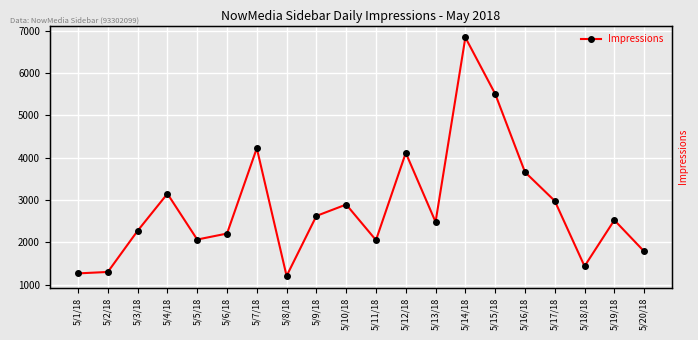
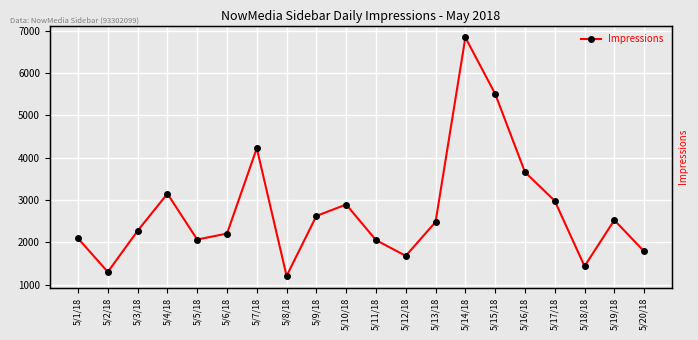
5/1/18: 1300 -> 2100
5/12/18: 4100 -> 1700
